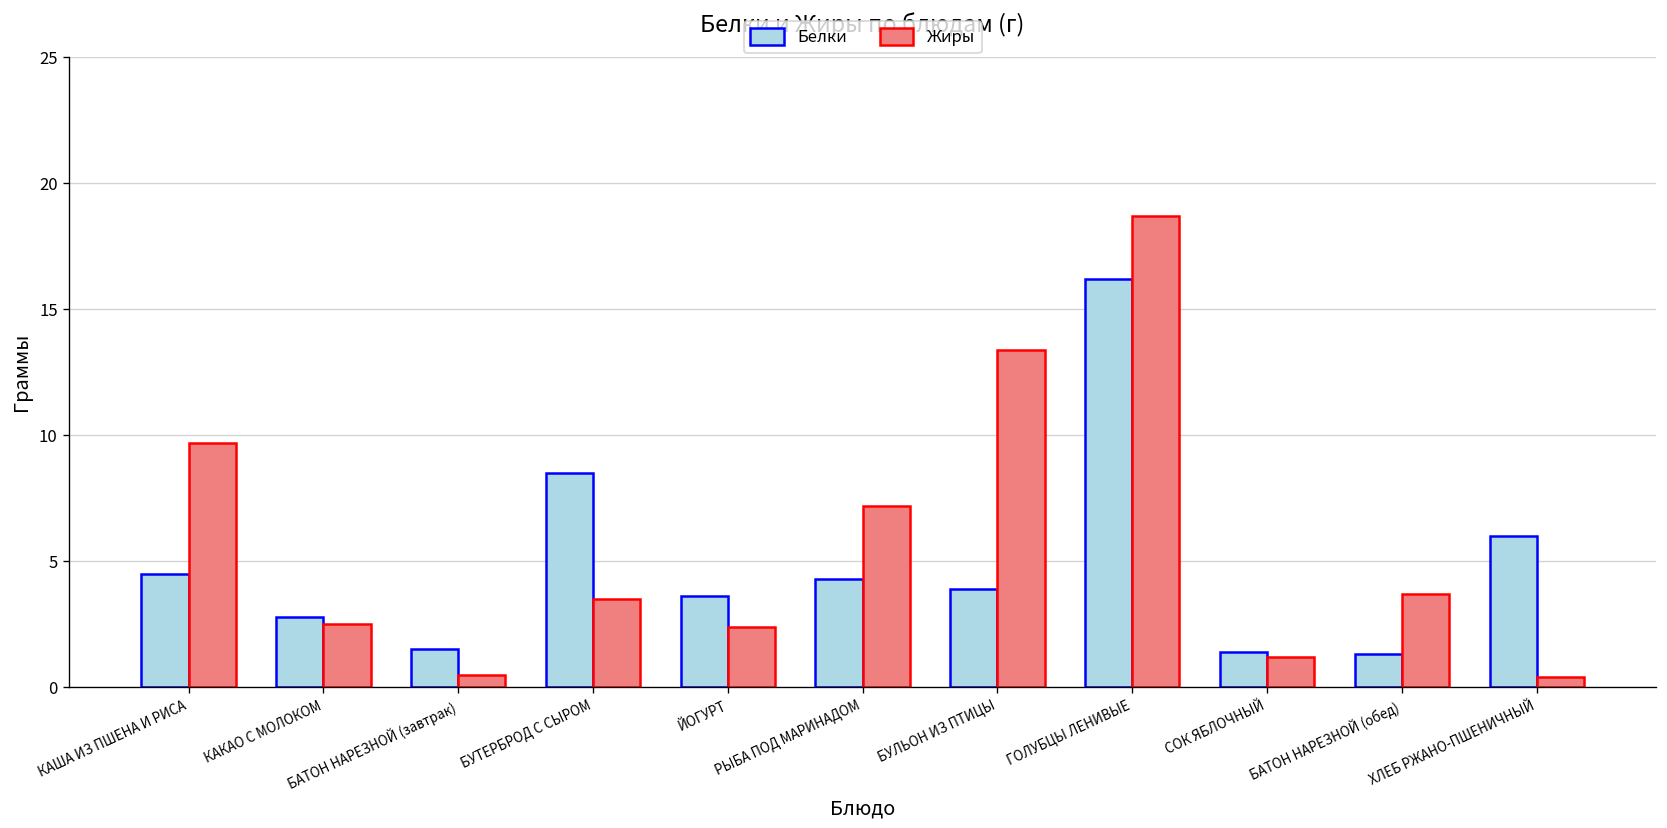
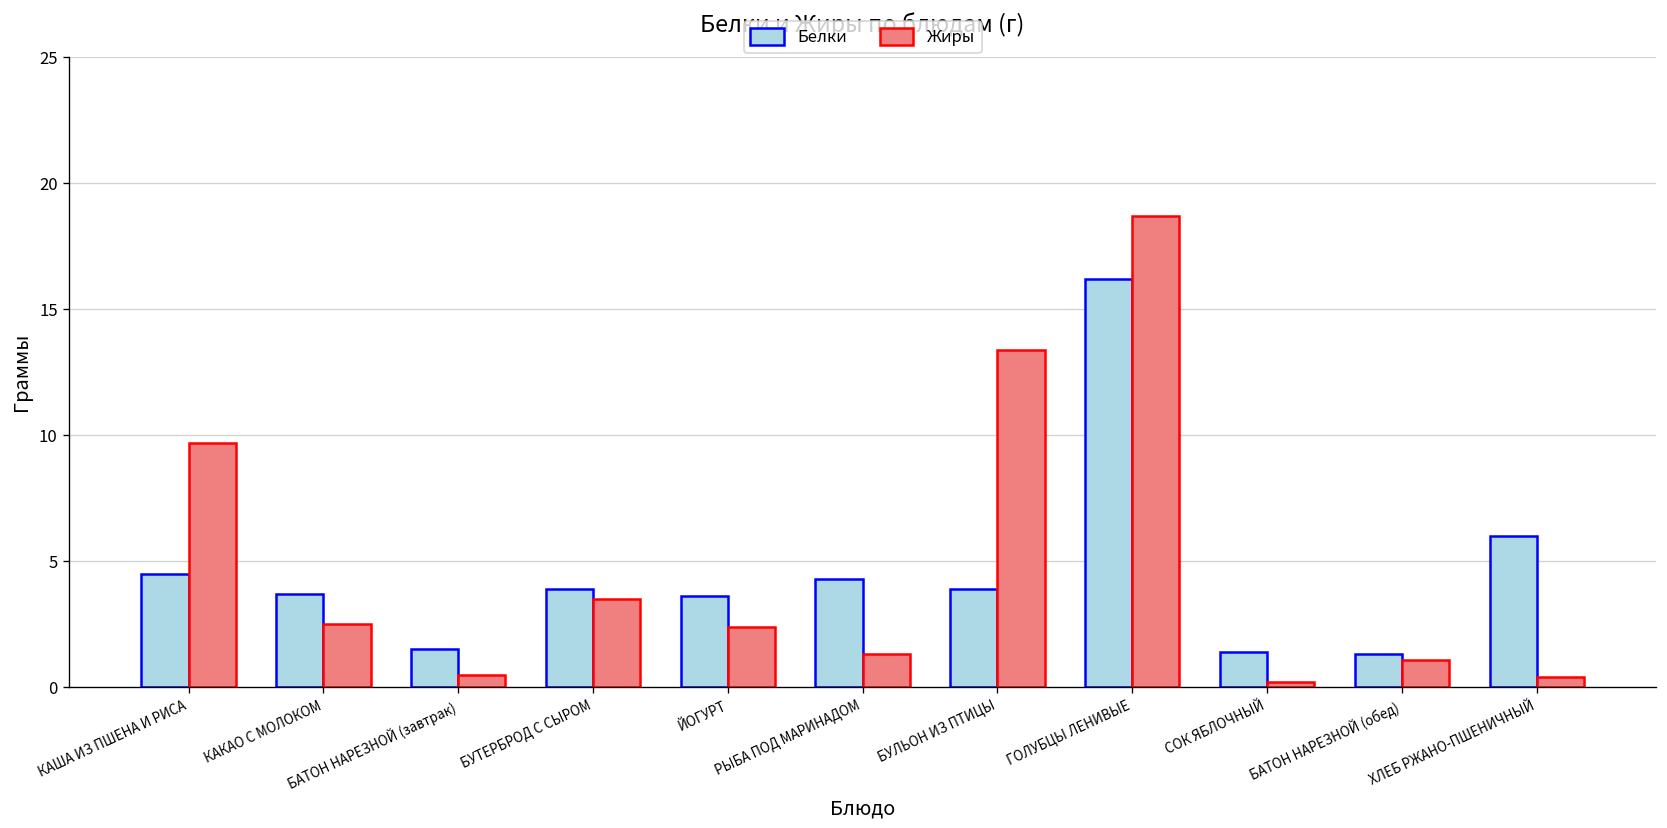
Белки, КАКАО С МОЛОКОМ: 2.8 -> 3.7
Белки, БУТЕРБРОД С СЫРОМ: 8.5 -> 3.9
Жиры, РЫБА ПОД МАРИНАДОМ: 7.2 -> 1.3
Жиры, СОК ЯБЛОЧНЫЙ: 1.2 -> 0.2
Жиры, БАТОН НАРЕЗНОЙ (обед): 3.7 -> 1.1
